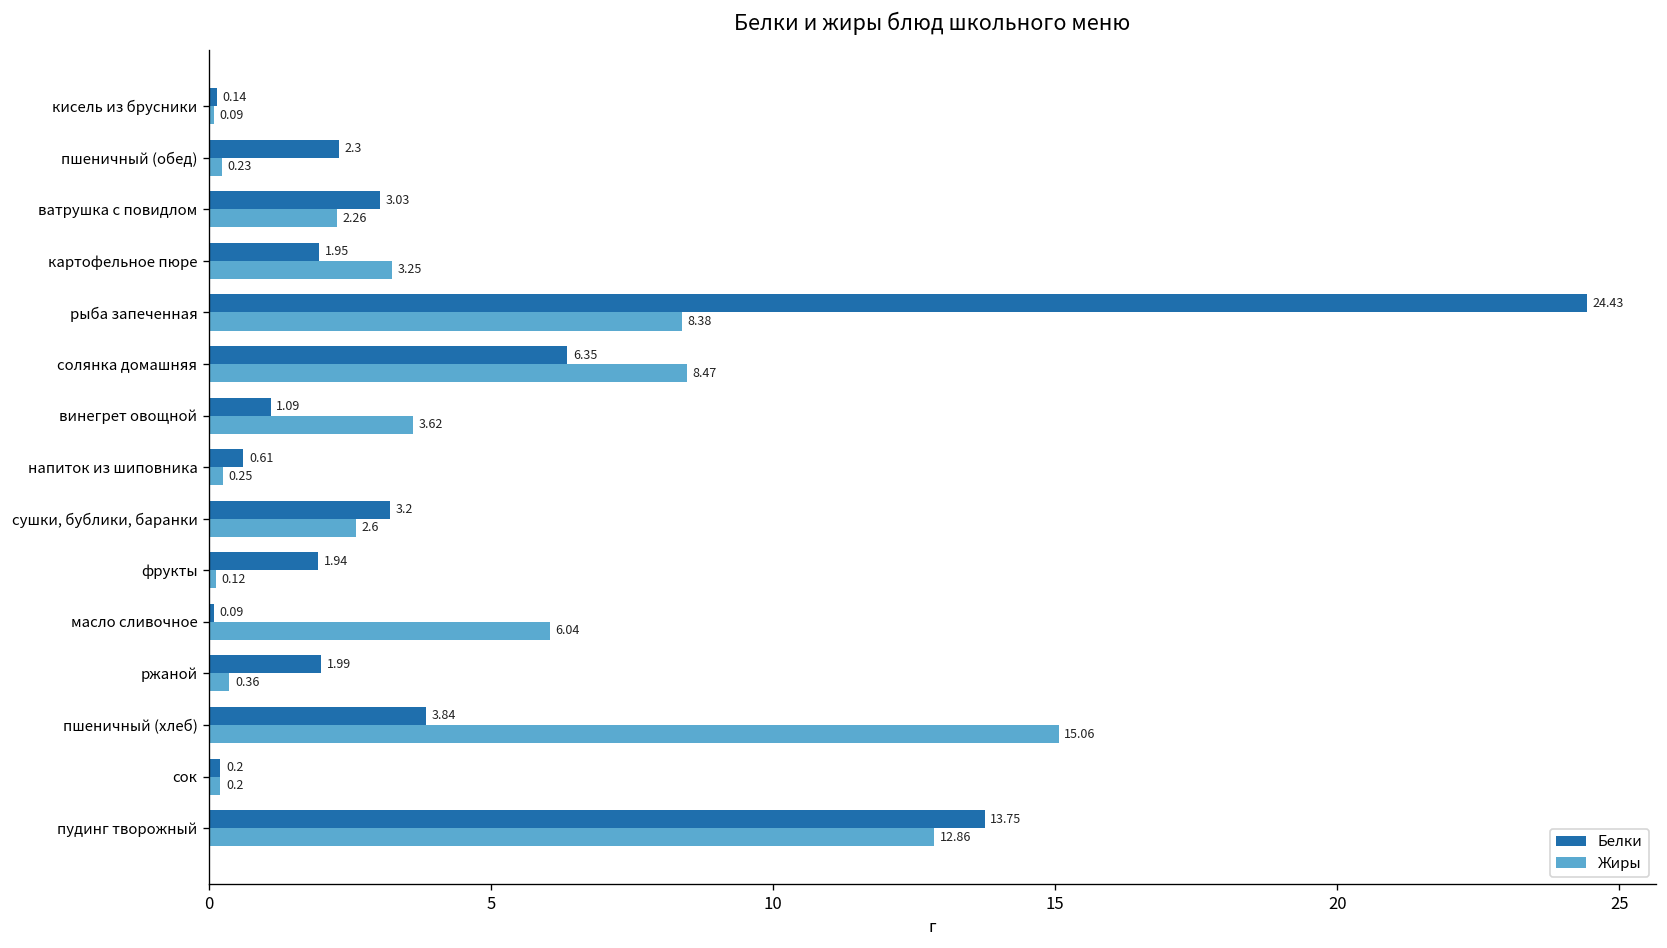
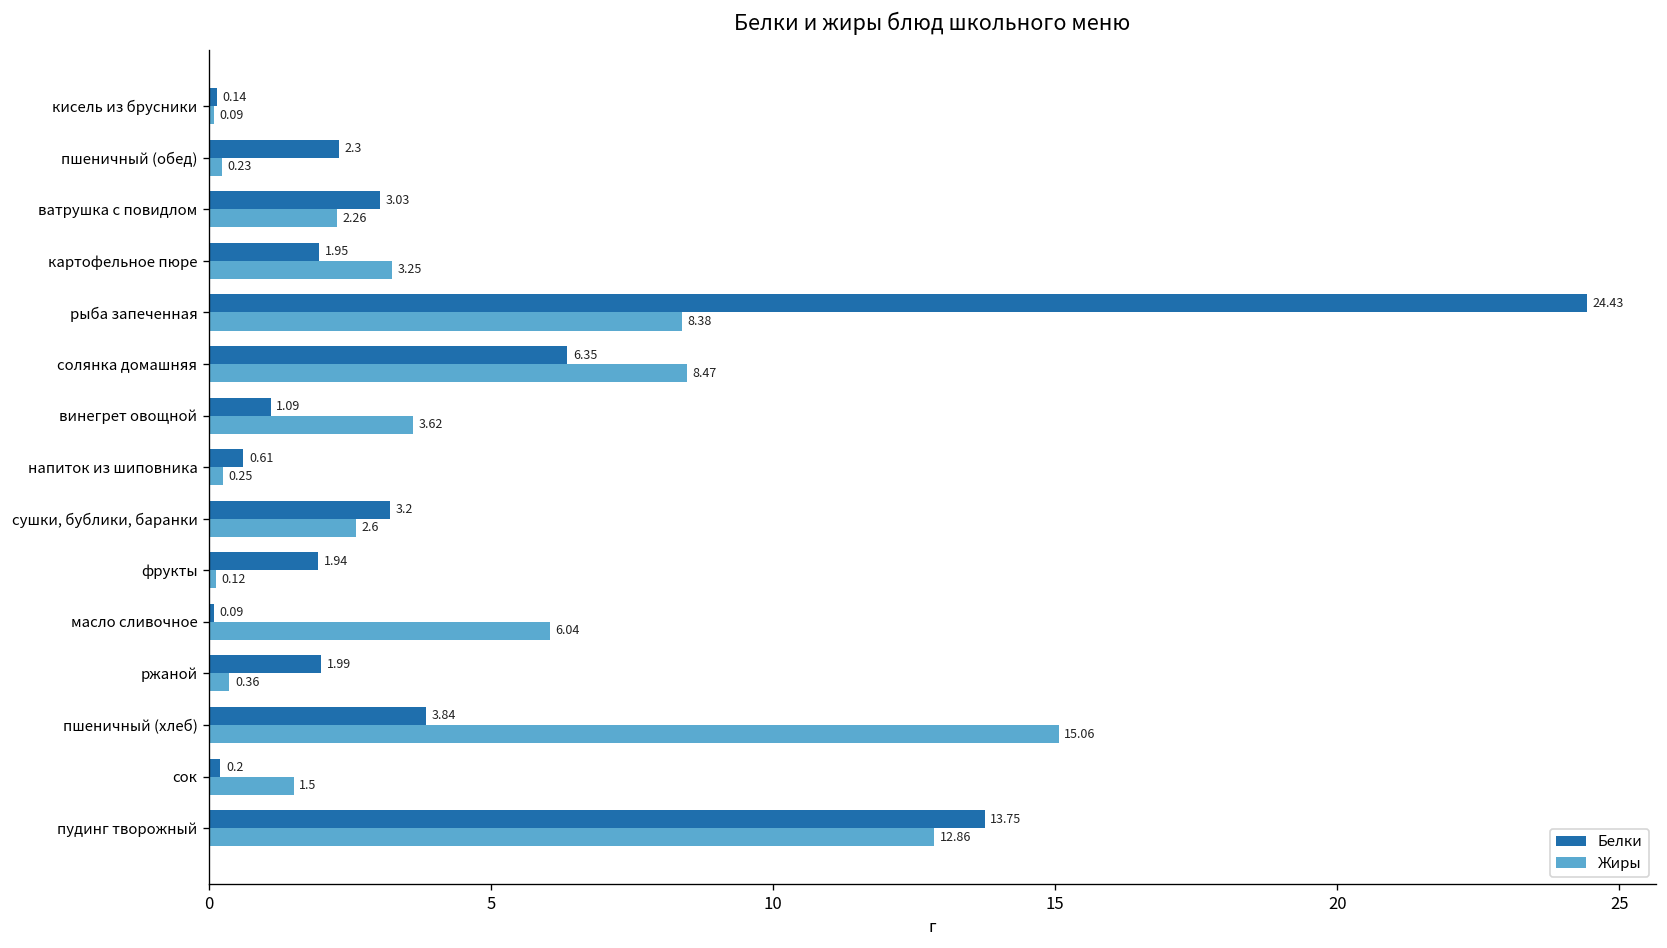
Жиры, сок: 0.2 -> 1.5
